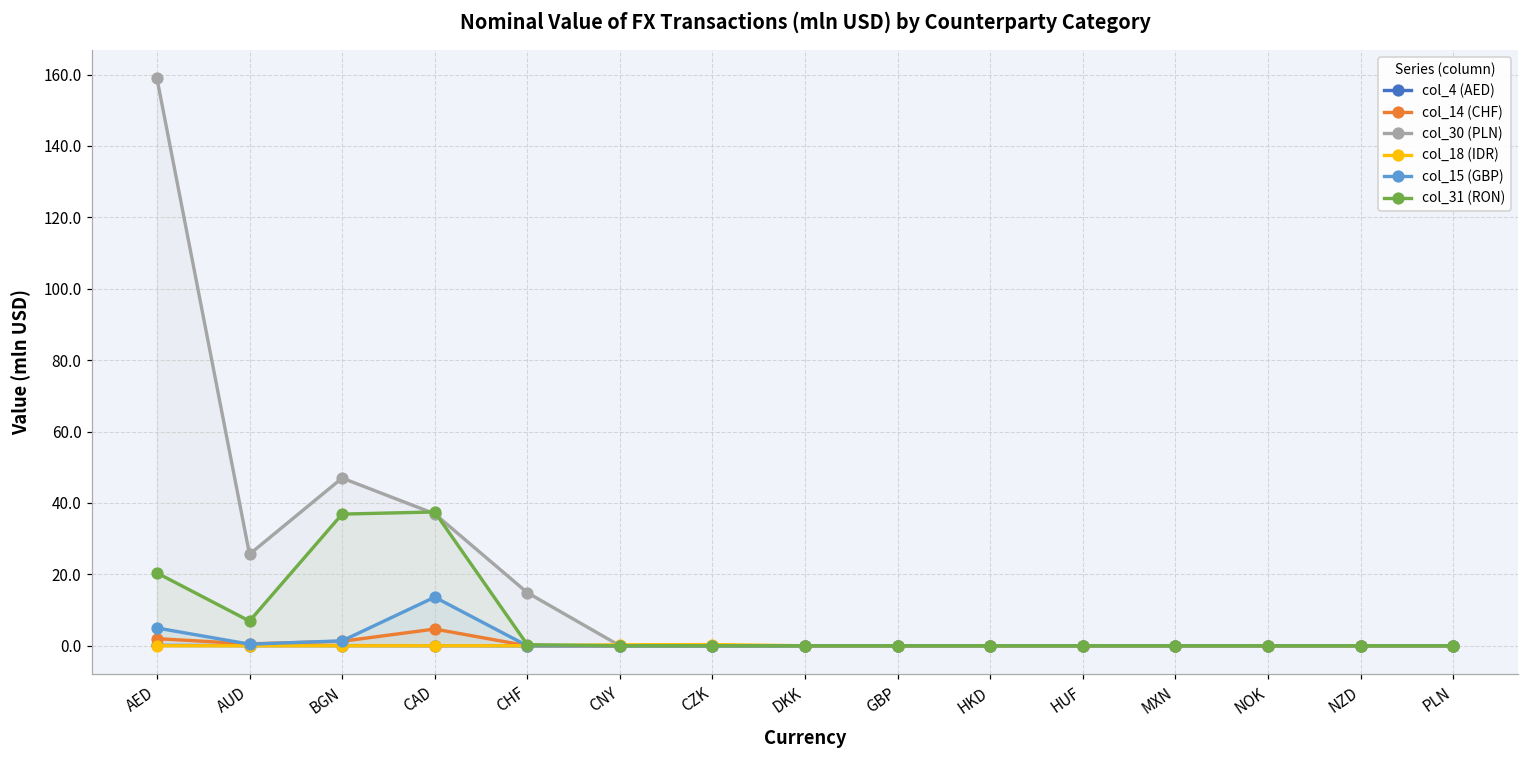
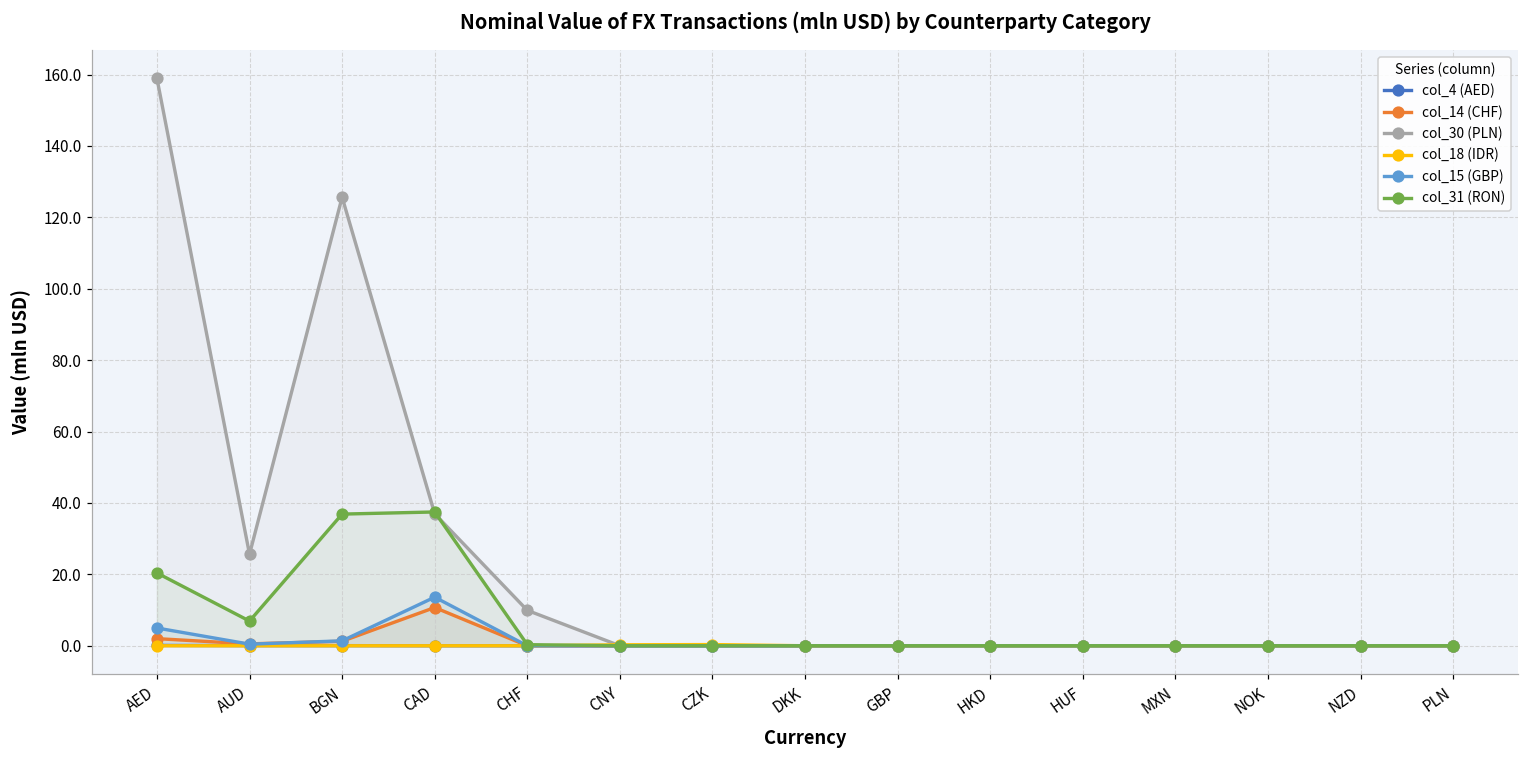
col_30 (PLN), BGN: 47 -> 126
col_14 (CHF), CAD: 5 -> 11
col_30 (PLN), CHF: 15 -> 10
